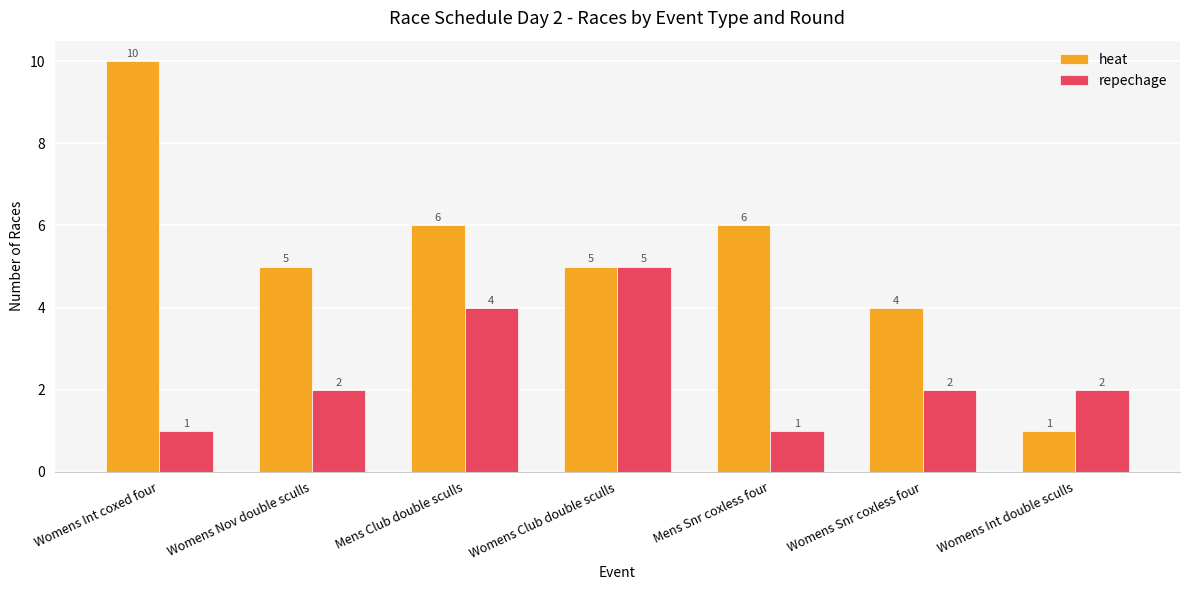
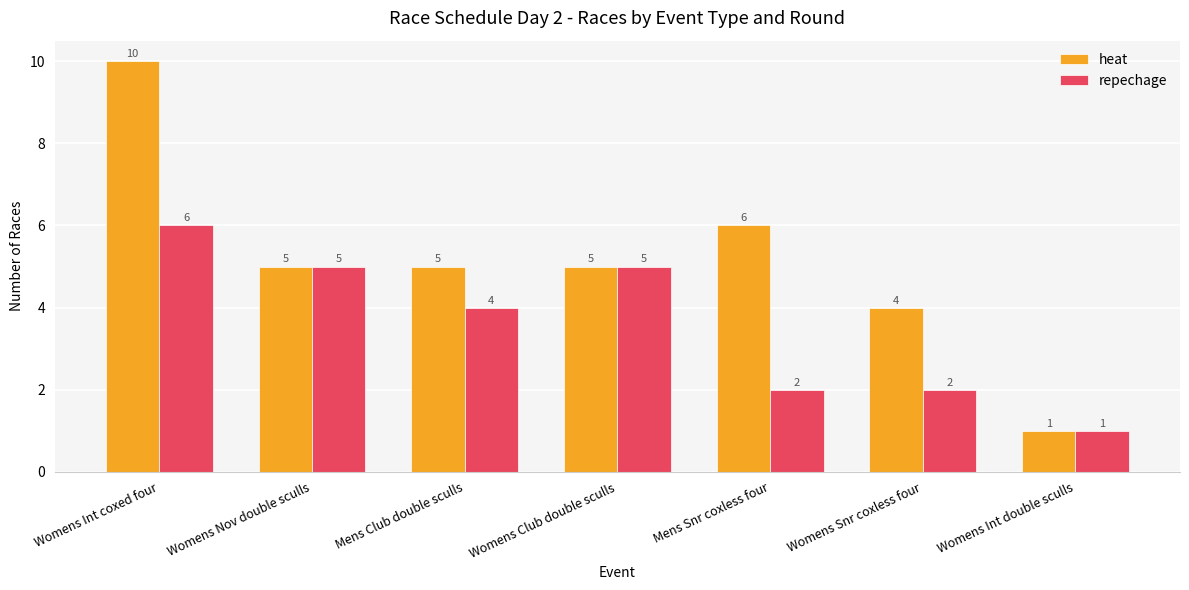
repechage, Womens Int coxed four: 1 -> 6
repechage, Womens Nov double sculls: 2 -> 5
heat, Mens Club double sculls: 6 -> 5
repechage, Mens Snr coxless four: 1 -> 2
repechage, Womens Int double sculls: 2 -> 1
